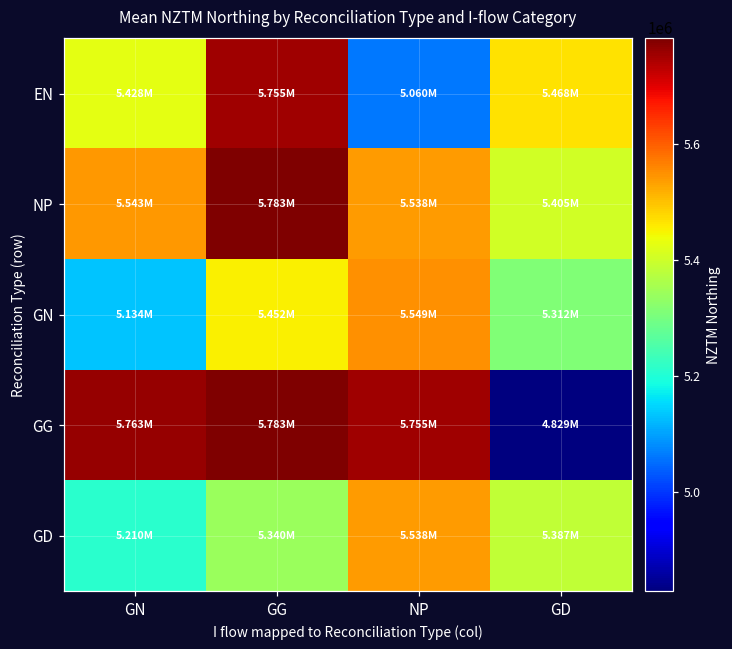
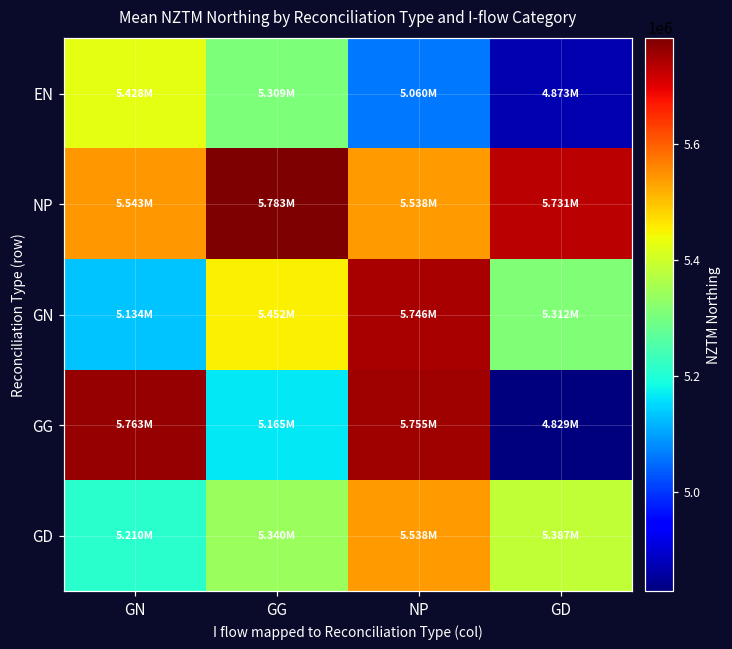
EN, GG: 5.755M -> 5.309M
EN, GD: 5.468M -> 4.873M
NP, GD: 5.405M -> 5.731M
GN, NP: 5.549M -> 5.746M
GG, GG: 5.783M -> 5.165M
